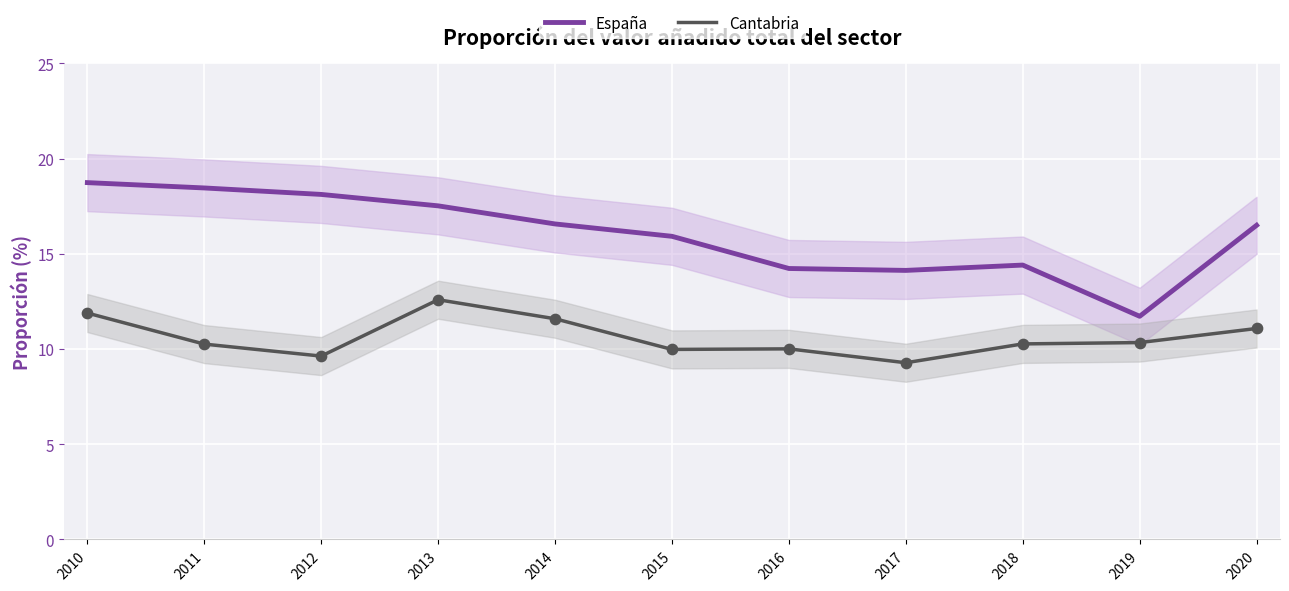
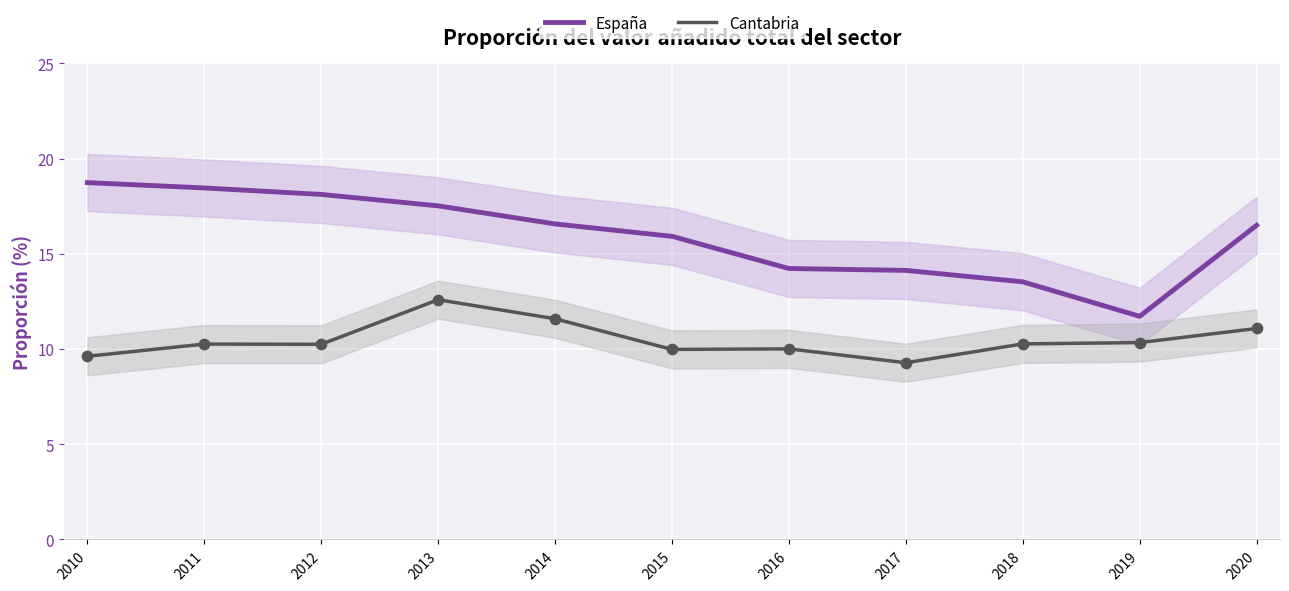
Cantabria, 2010: 11.9 -> 9.6
Cantabria, 2012: 9.6 -> 10.3
España, 2018: 14.4 -> 13.5
